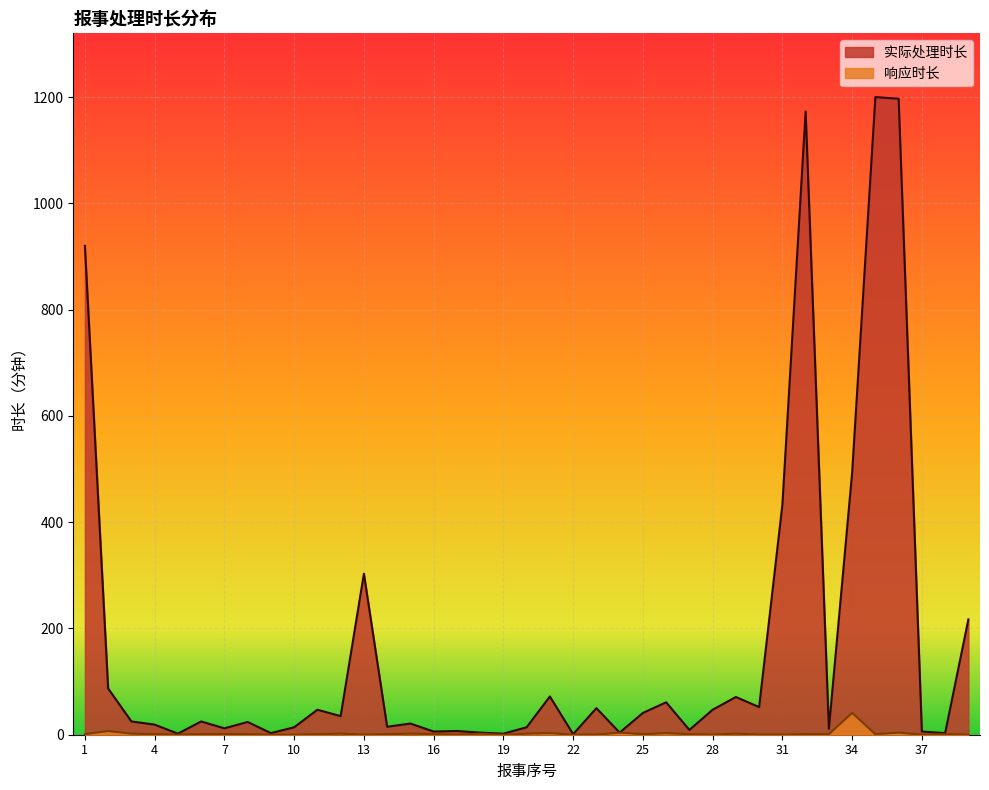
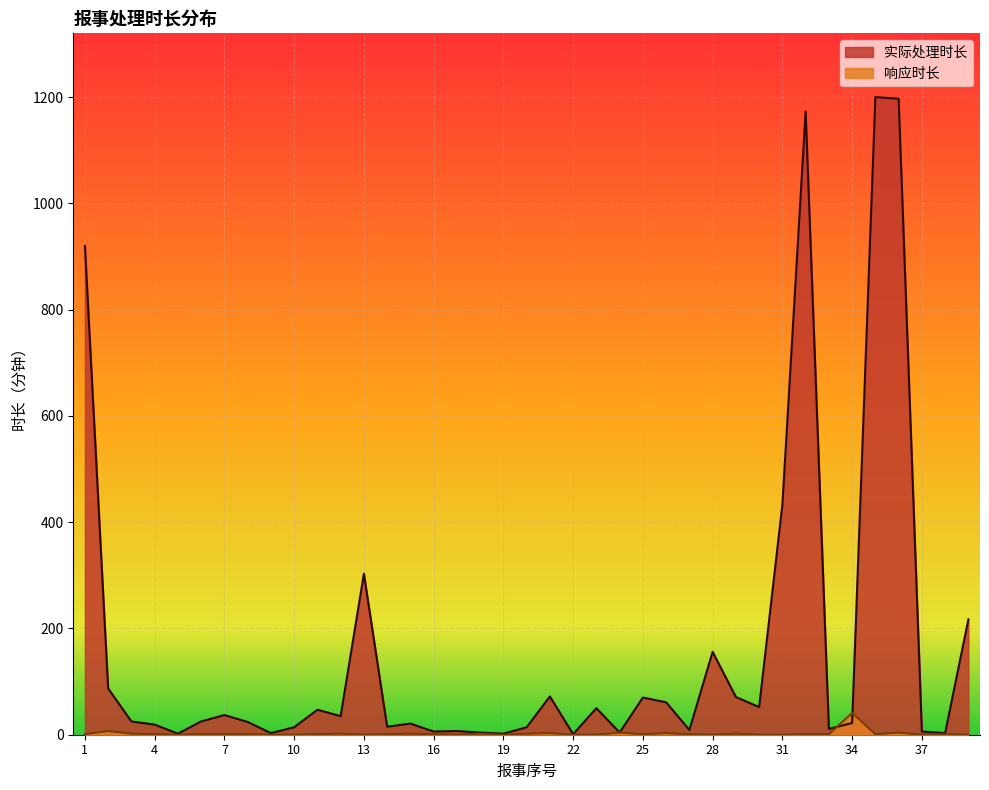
实际处理时长, 7: 10 -> 40
实际处理时长, 25: 40 -> 70
实际处理时长, 28: 50 -> 160
实际处理时长, 34: 490 -> 20
